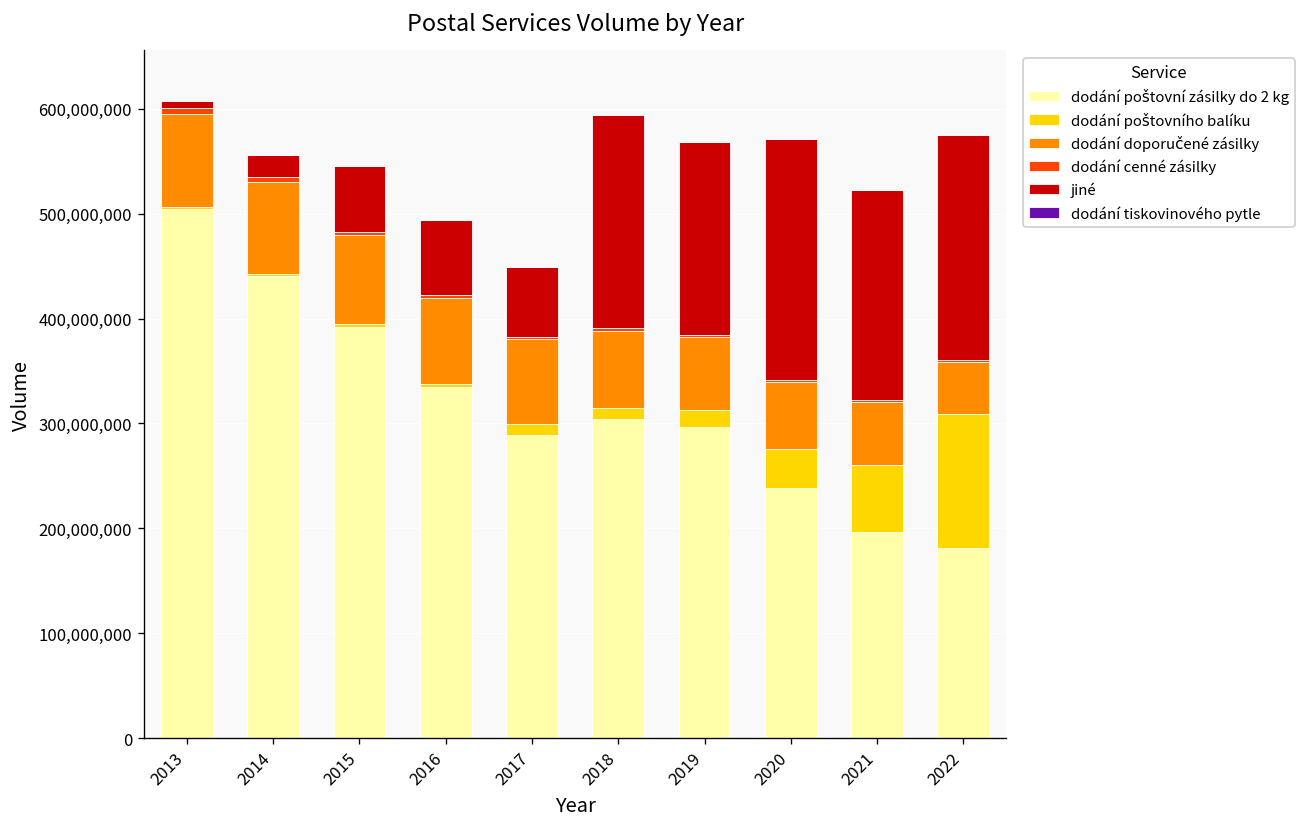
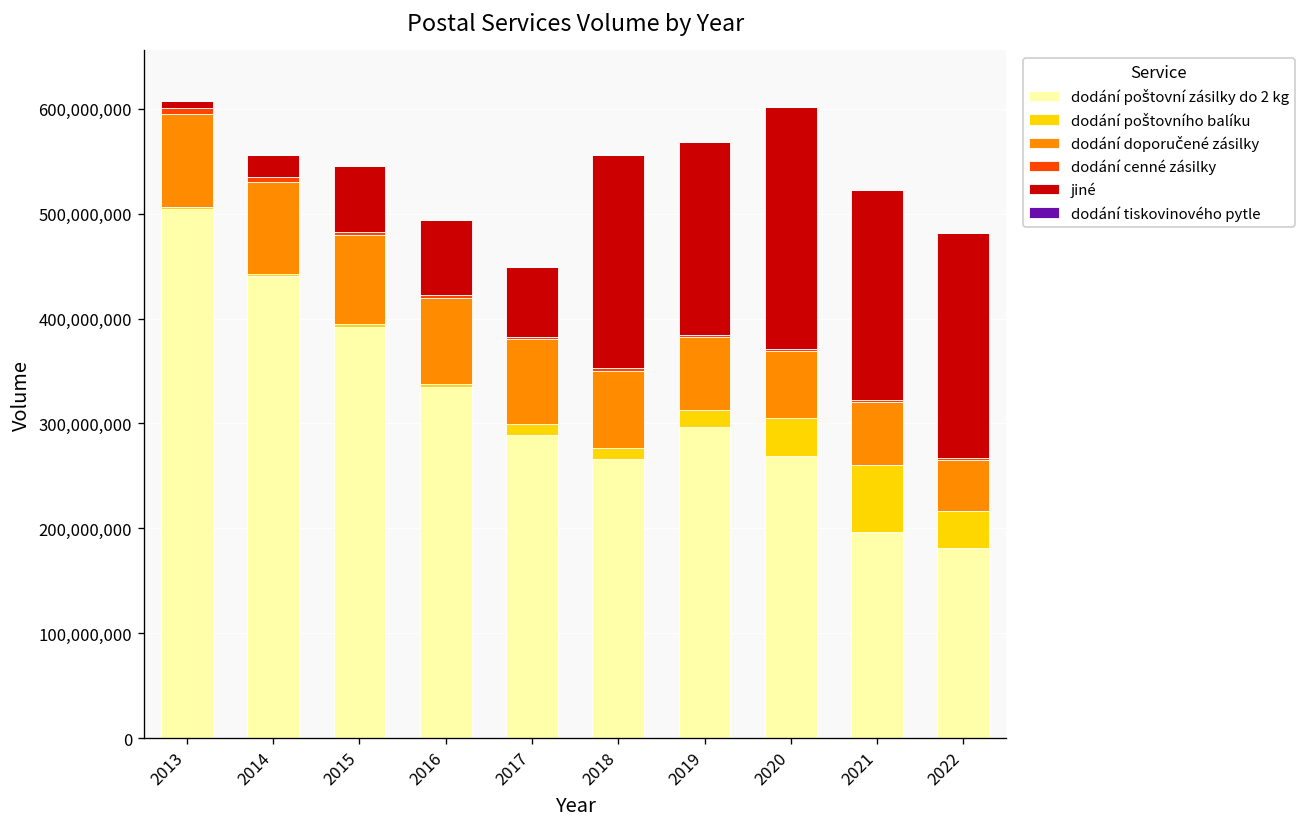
dodání poštovní zásilky do 2 kg, 2018: 300,000,000 -> 270,000,000
dodání poštovní zásilky do 2 kg, 2020: 240,000,000 -> 270,000,000
dodání poštovního balíku, 2022: 130,000,000 -> 30,000,000
